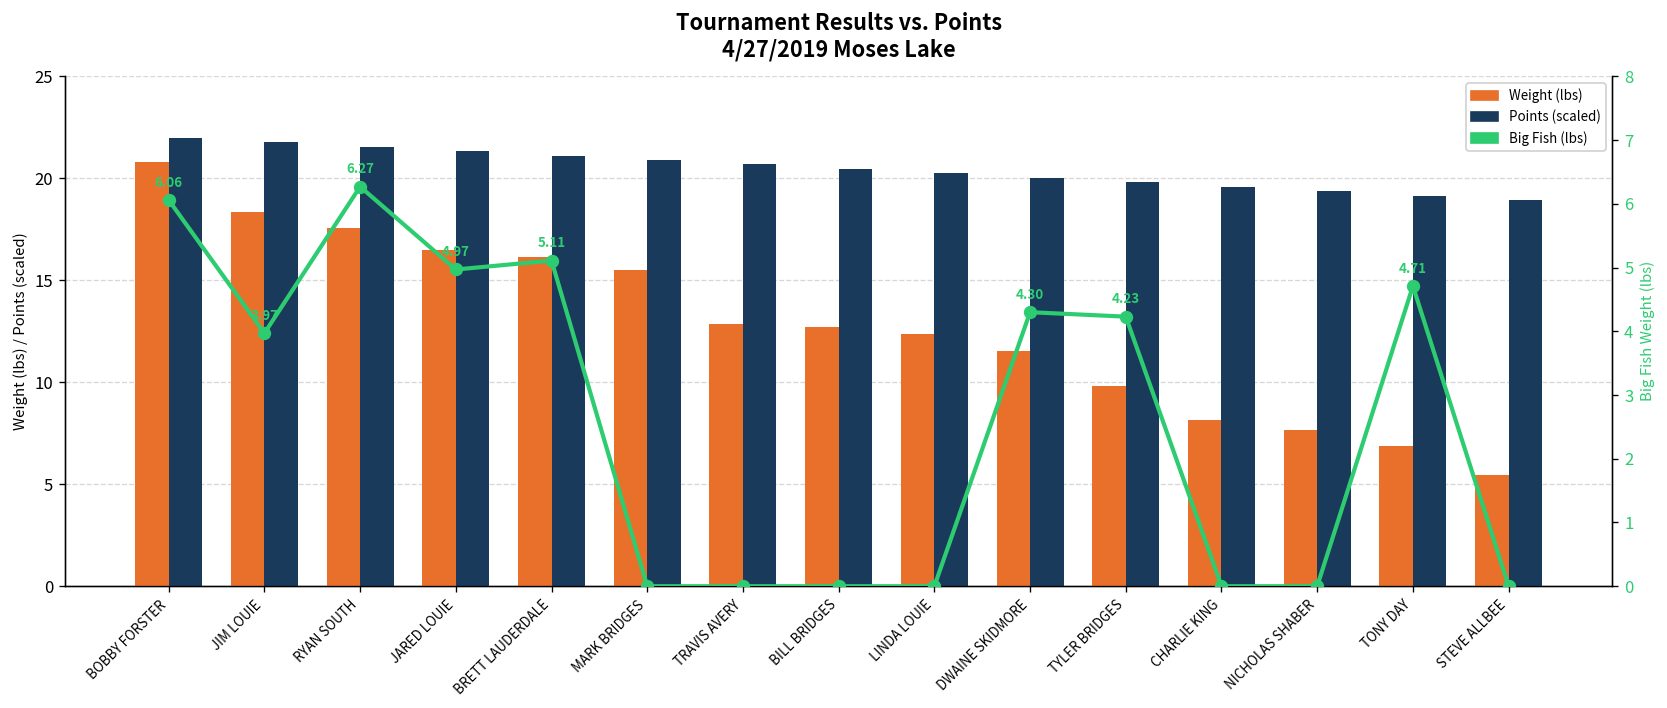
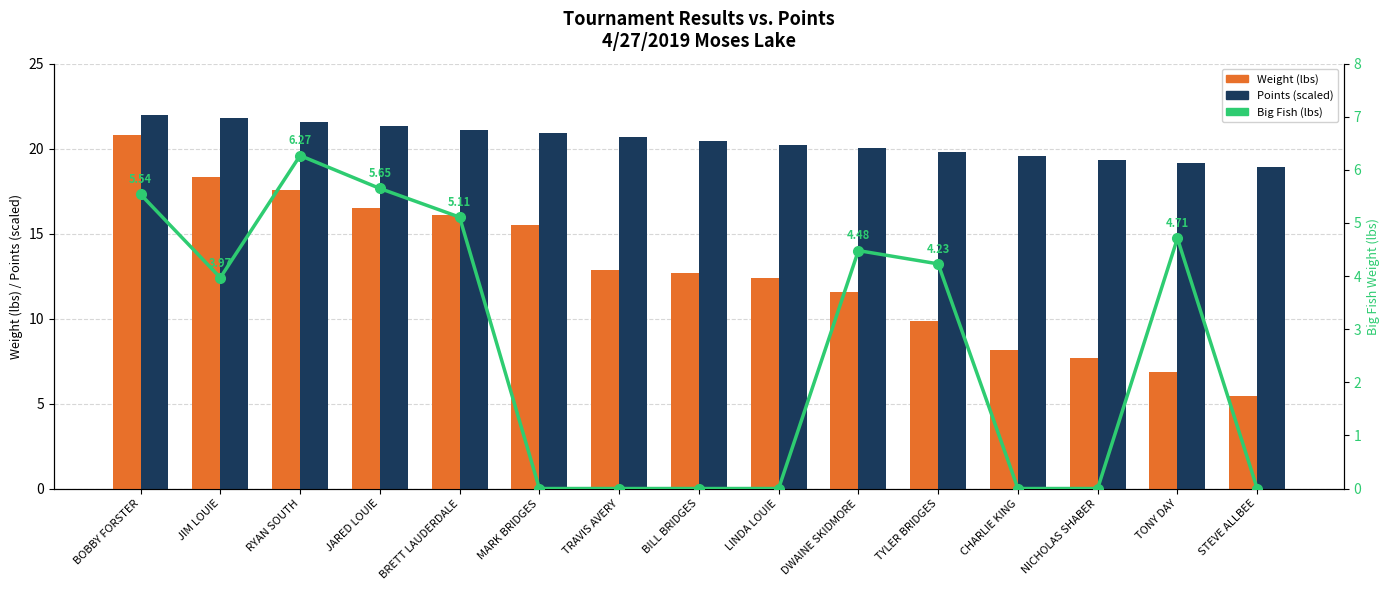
Big Fish (lbs), BOBBY FORSTER: 6.06 -> 5.54
Big Fish (lbs), JARED LOUIE: 4.97 -> 5.65
Big Fish (lbs), DWAINE SKIDMORE: 4.30 -> 4.48
